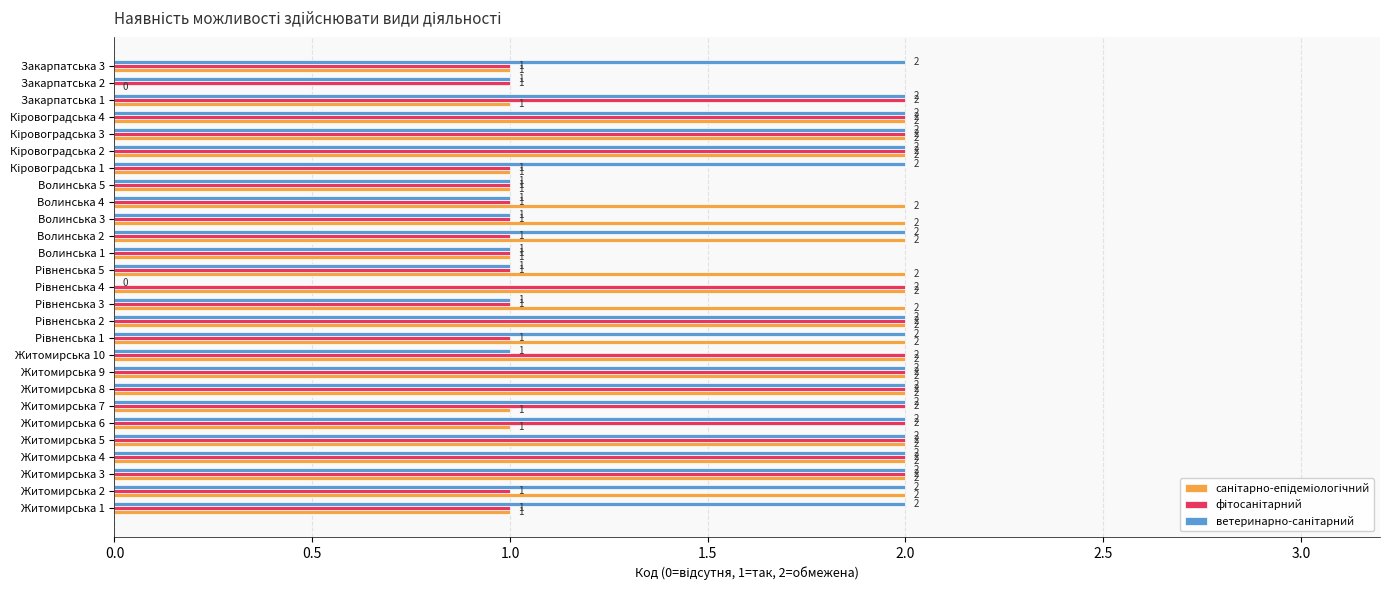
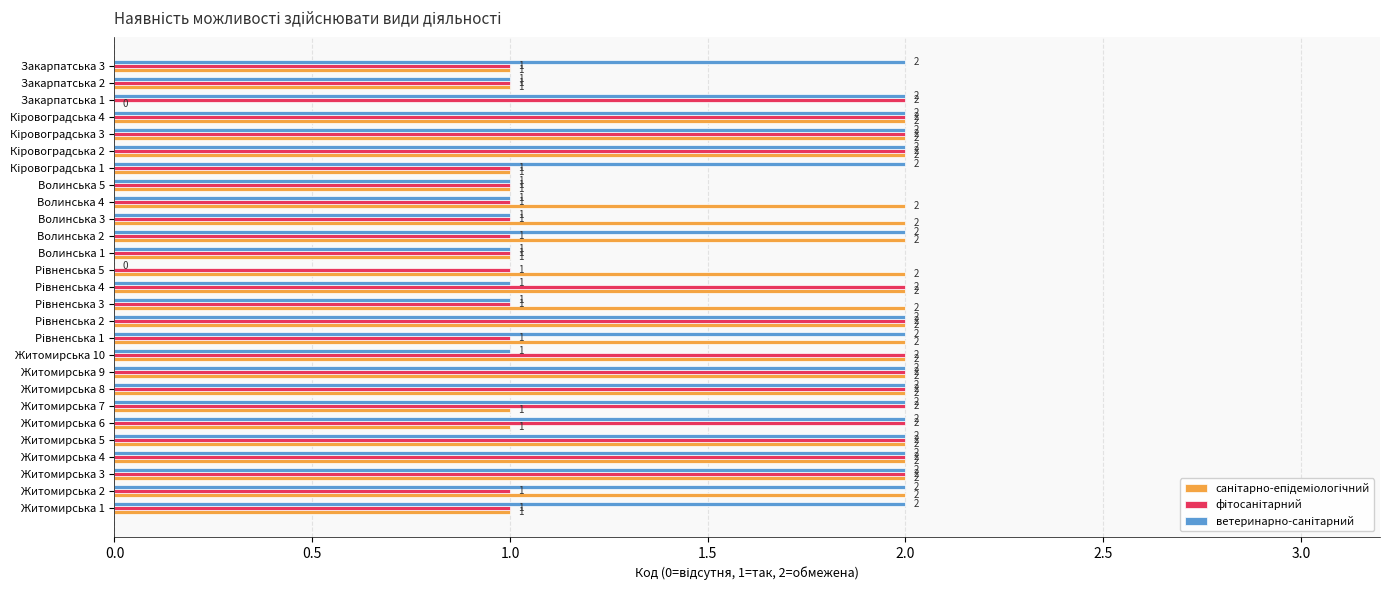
санітарно-епідеміологічний, Закарпатська 2: 0 -> 1
санітарно-епідеміологічний, Закарпатська 1: 1 -> 0
ветеринарно-санітарний, Рівненська 5: 1 -> 0
ветеринарно-санітарний, Рівненська 4: 0 -> 1
